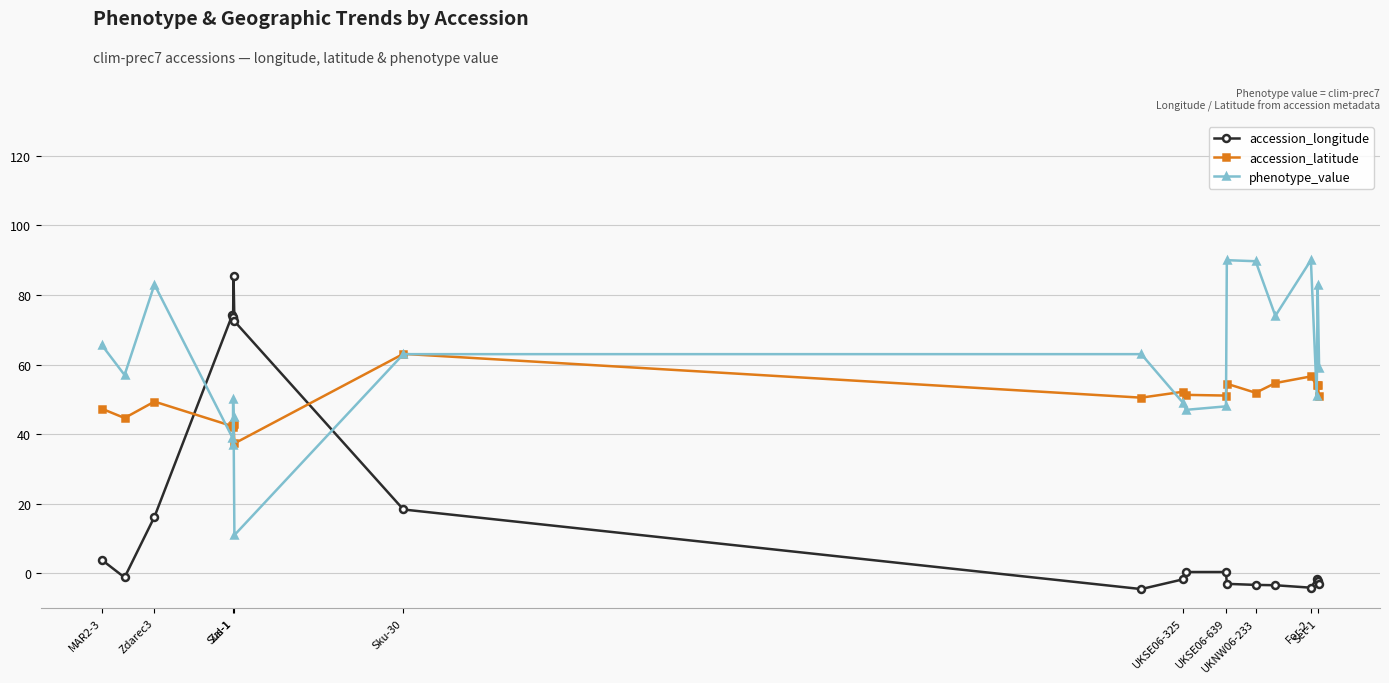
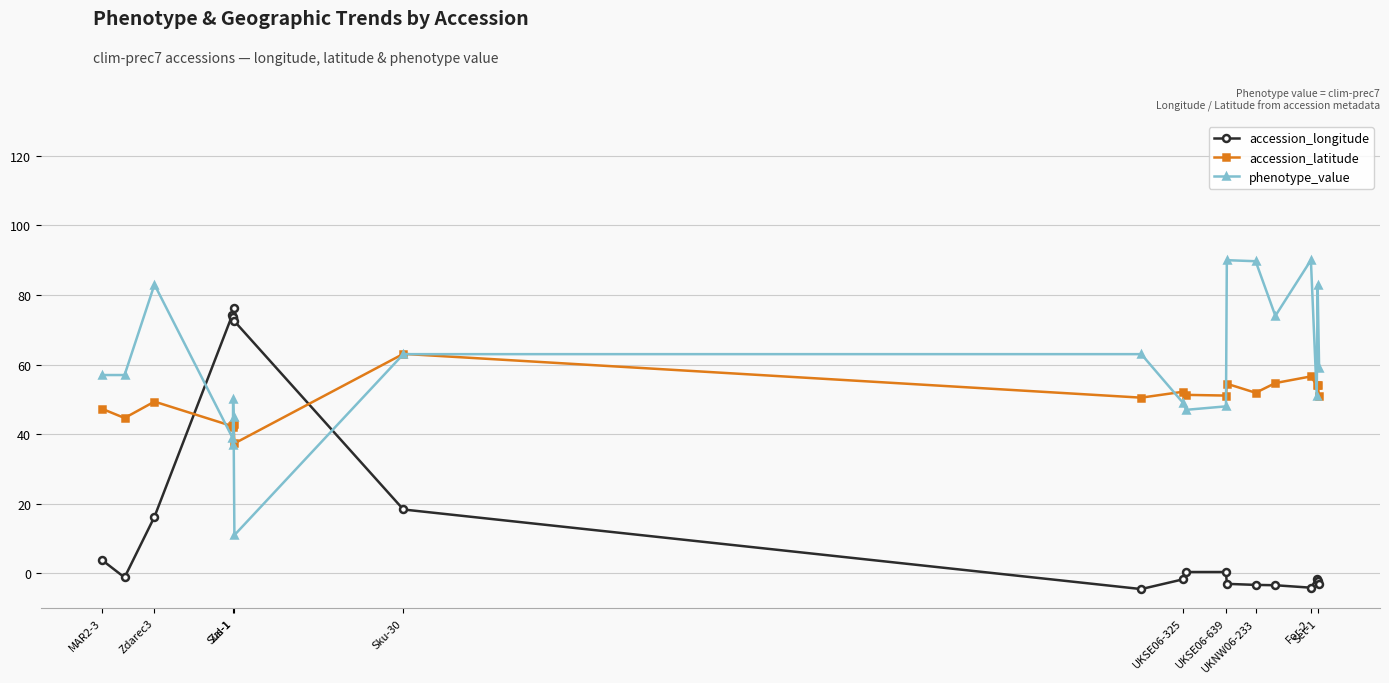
phenotype_value, MAR2-3: 66 -> 57
accession_longitude, Zal-1: 85 -> 76
